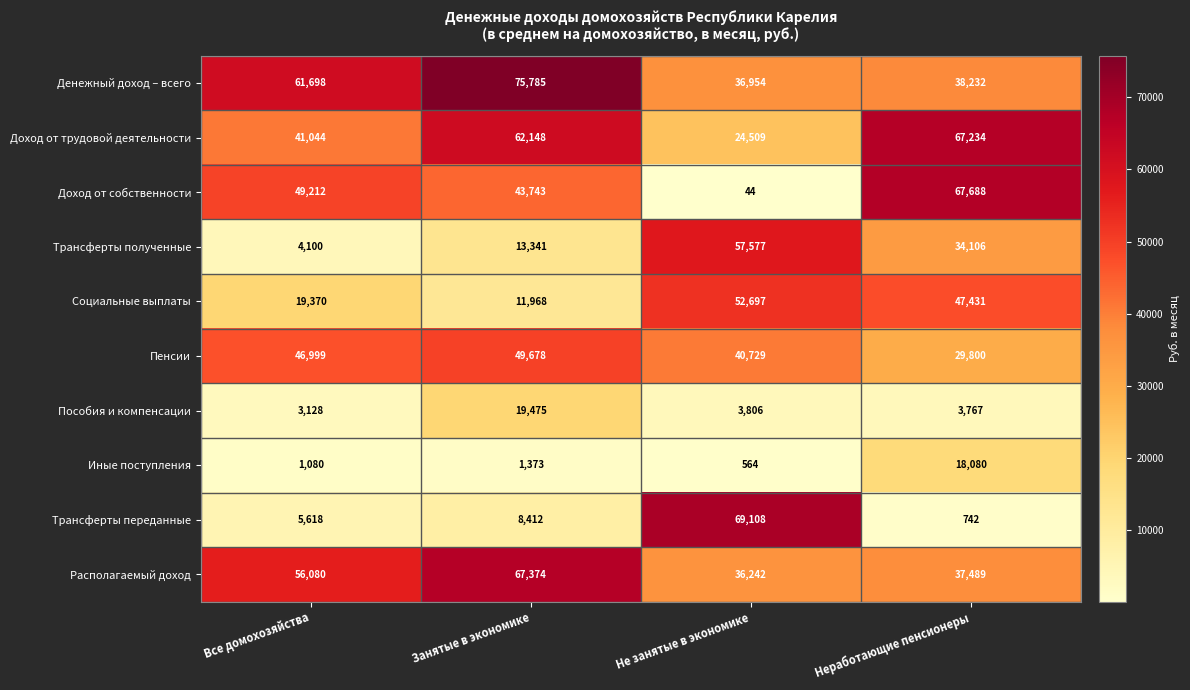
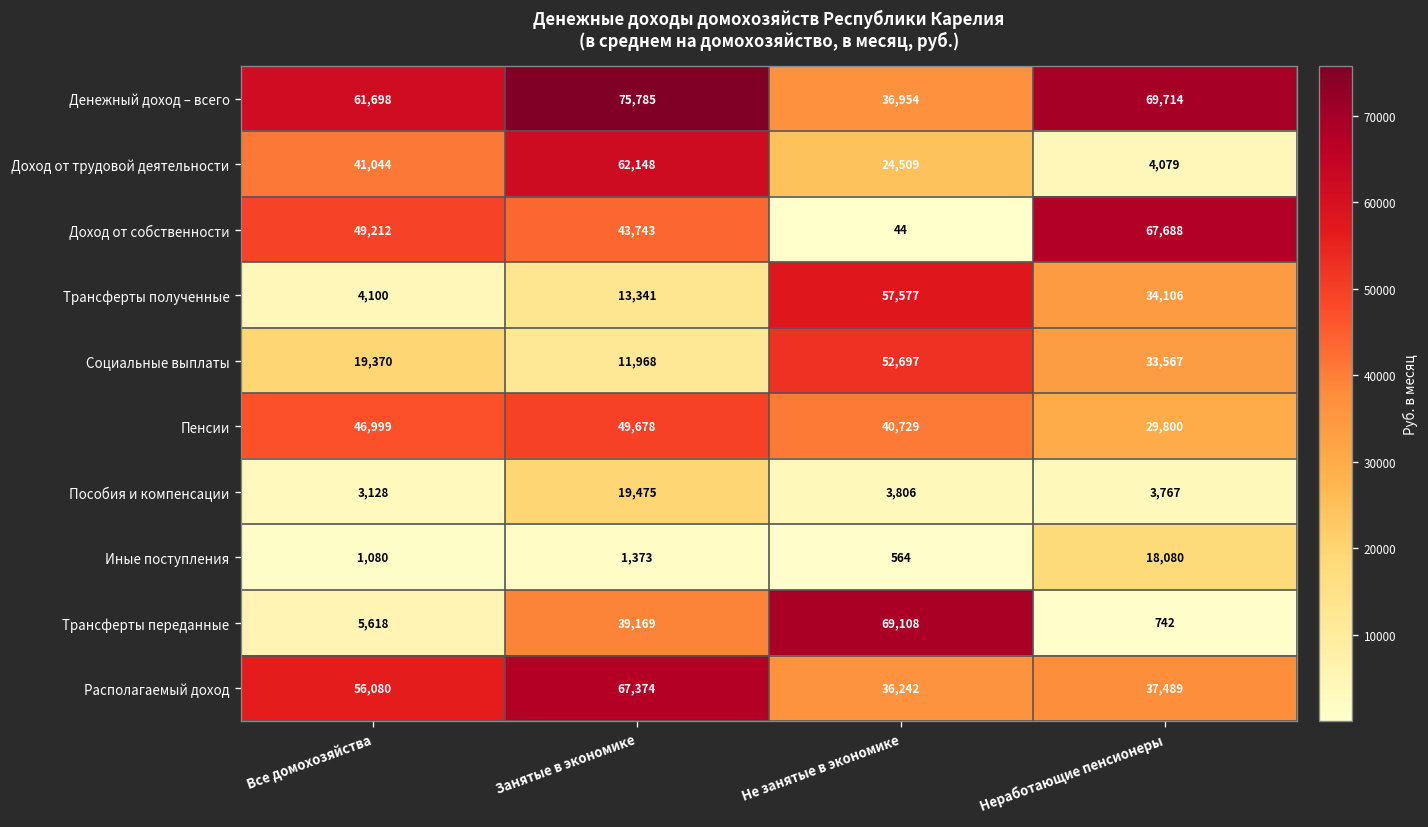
Денежный доход – всего, Неработающие пенсионеры: 38,232 -> 69,714
Доход от трудовой деятельности, Неработающие пенсионеры: 67,234 -> 4,079
Социальные выплаты, Неработающие пенсионеры: 47,431 -> 33,567
Трансферты переданные, Занятые в экономике: 8,412 -> 39,169
